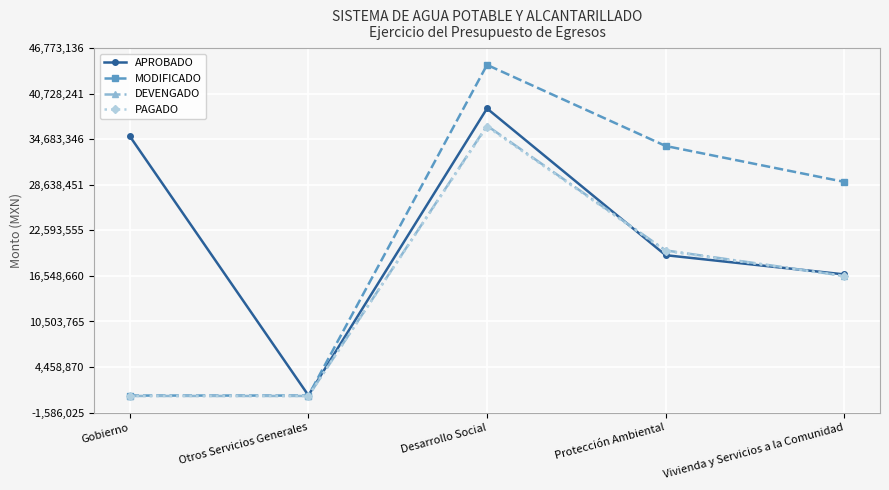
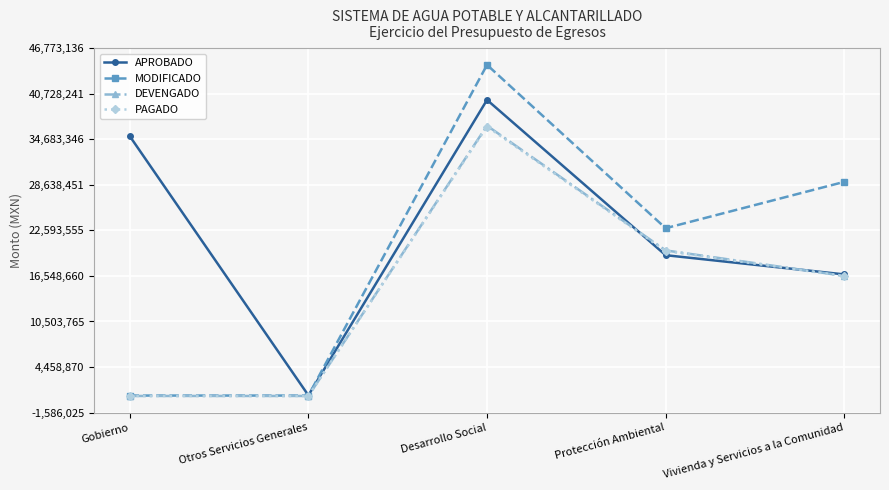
APROBADO, Desarrollo Social: 39,000,000 -> 40,000,000
MODIFICADO, Protección Ambiental: 34,000,000 -> 23,000,000
